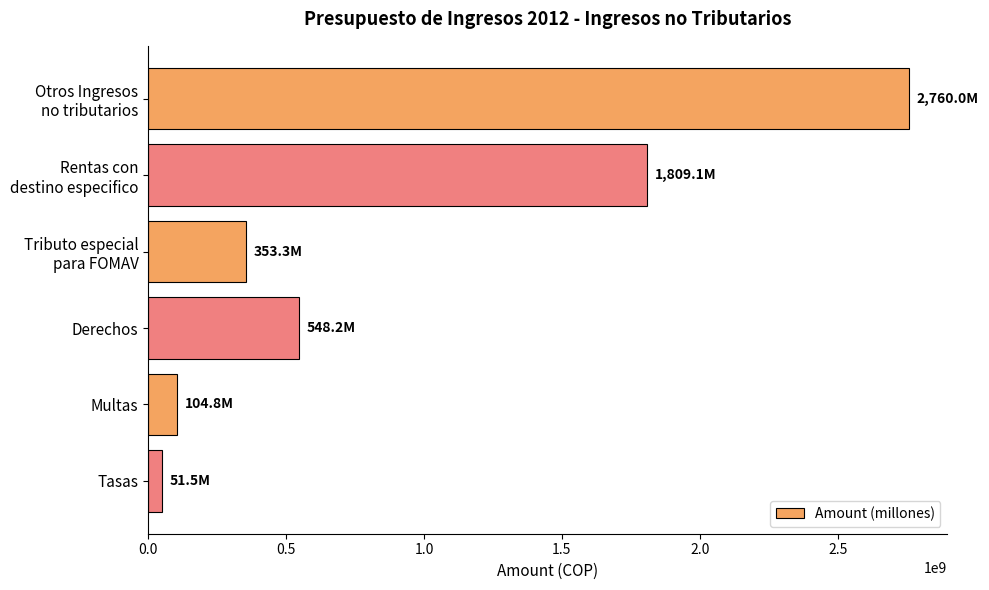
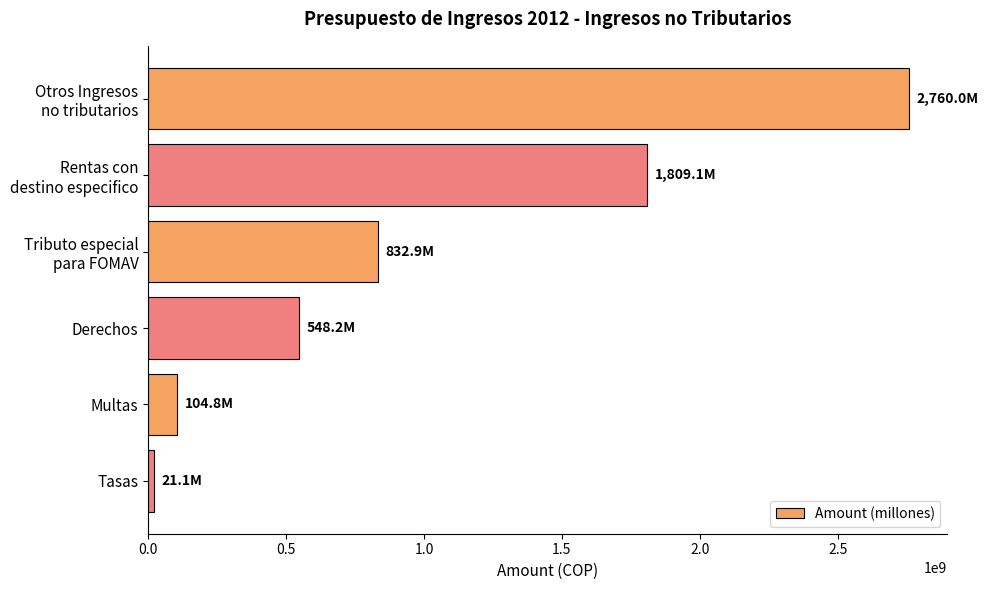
Tributo especial para FOMAV: 353.3M -> 832.9M
Tasas: 51.5M -> 21.1M
